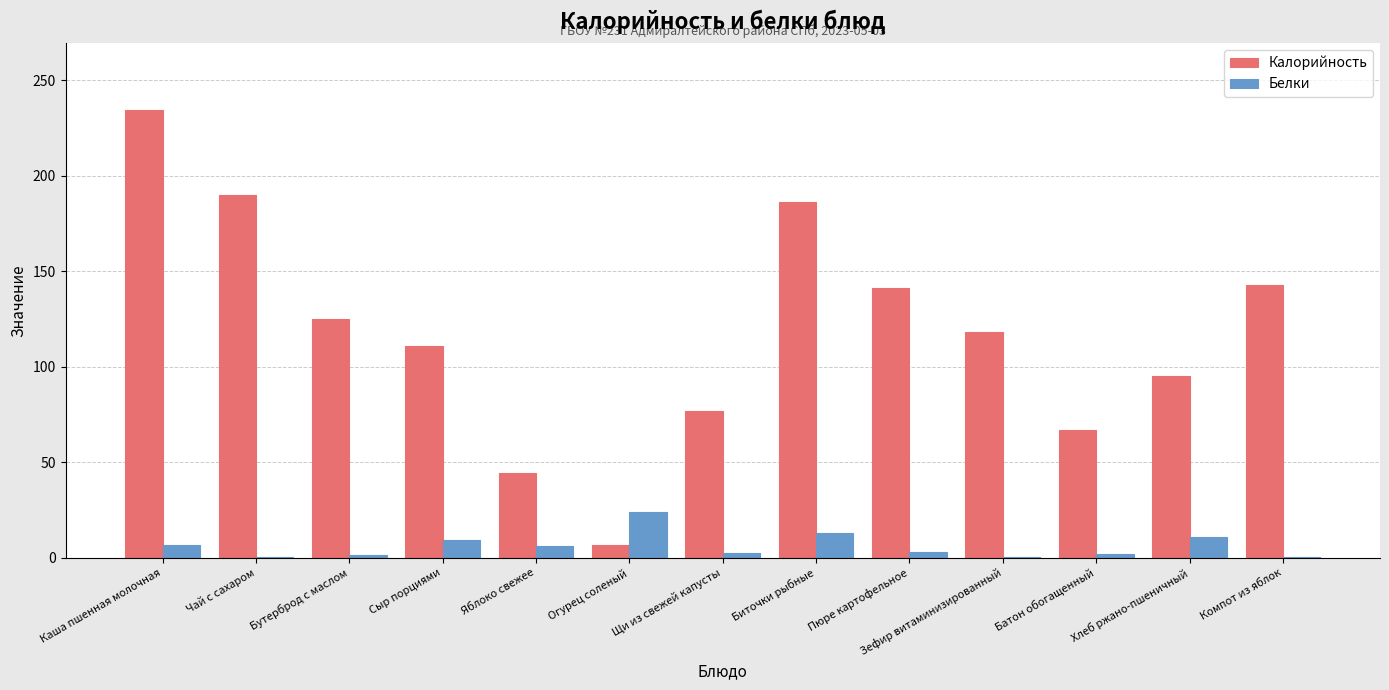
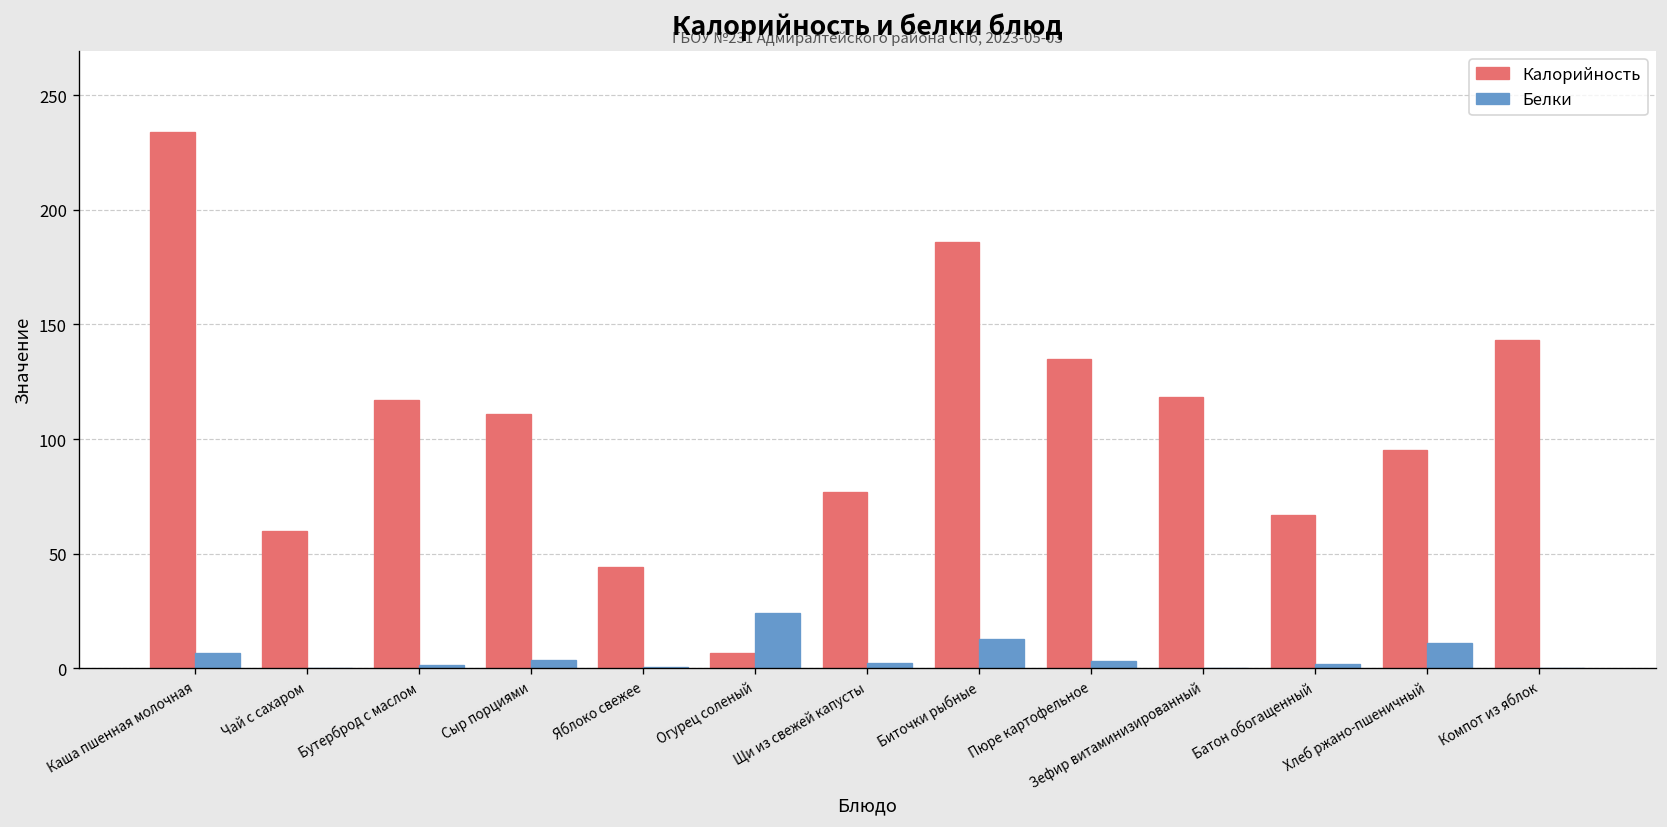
Калорийность, Чай с сахаром: 190 -> 60
Калорийность, Бутерброд с маслом: 125 -> 117
Белки, Сыр порциями: 9 -> 3
Белки, Яблоко свежее: 6 -> 0
Калорийность, Пюре картофельное: 141 -> 135
